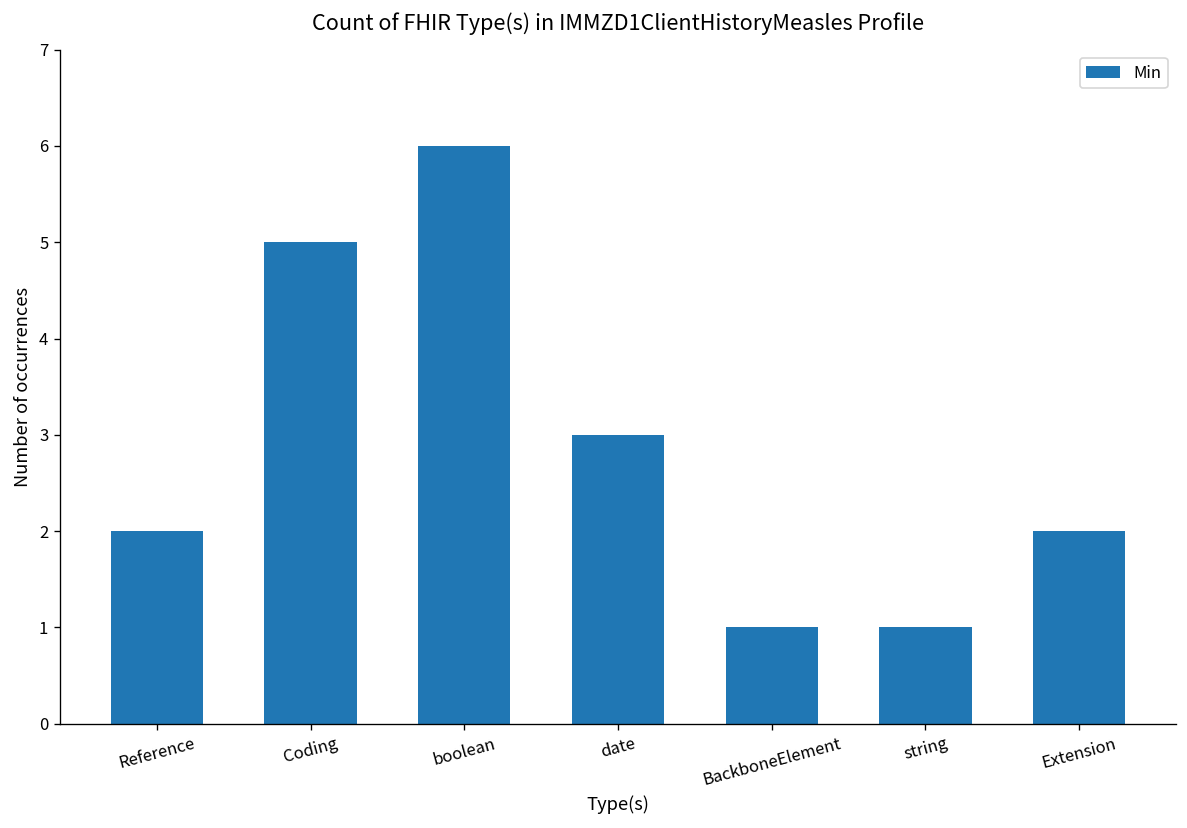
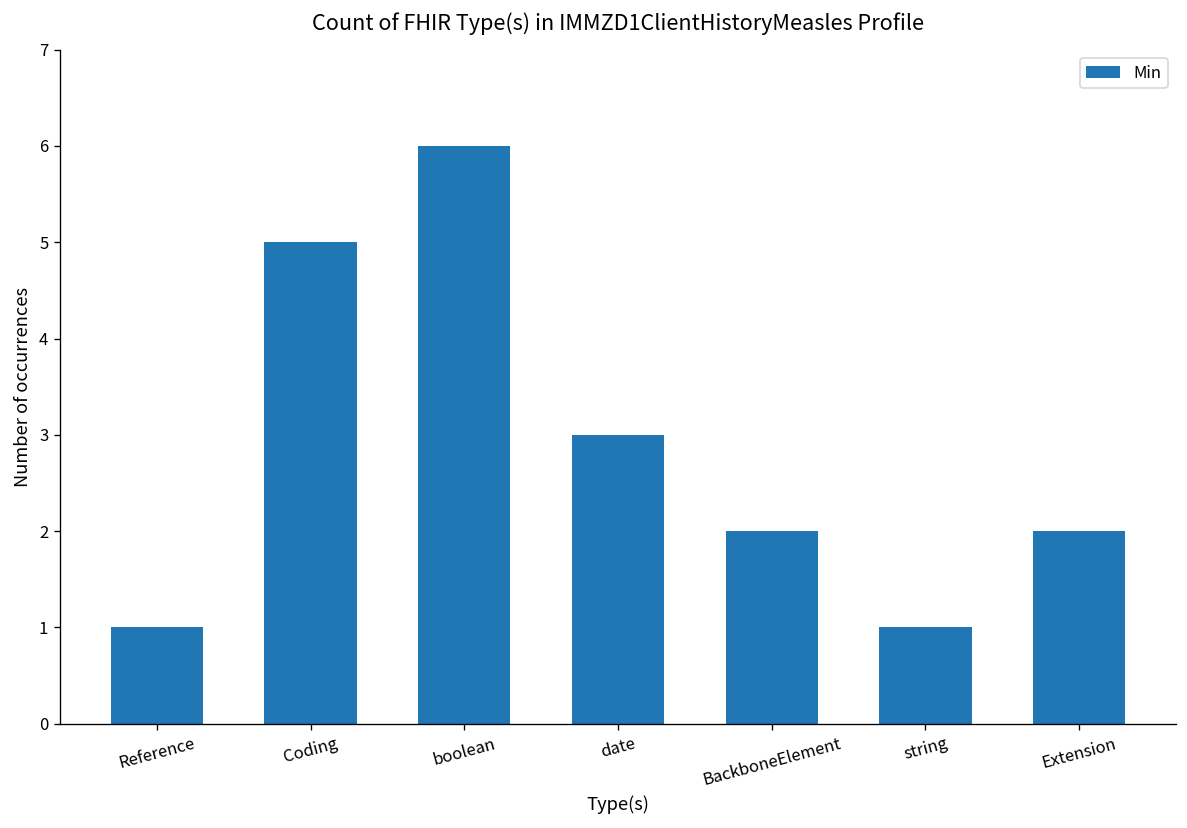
Reference: 2 -> 1
BackboneElement: 1 -> 2
